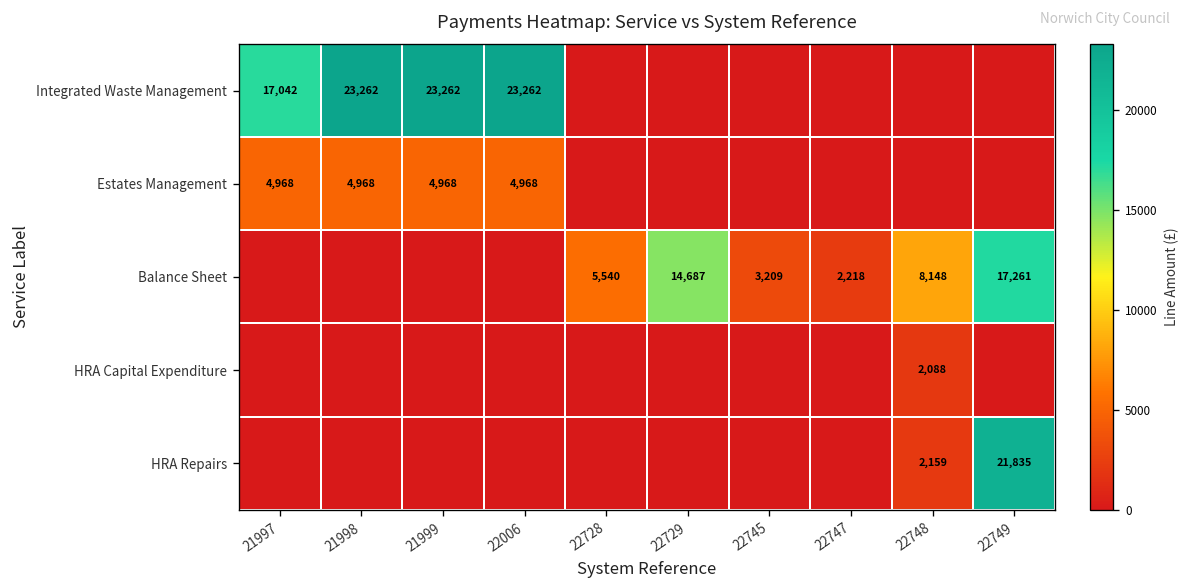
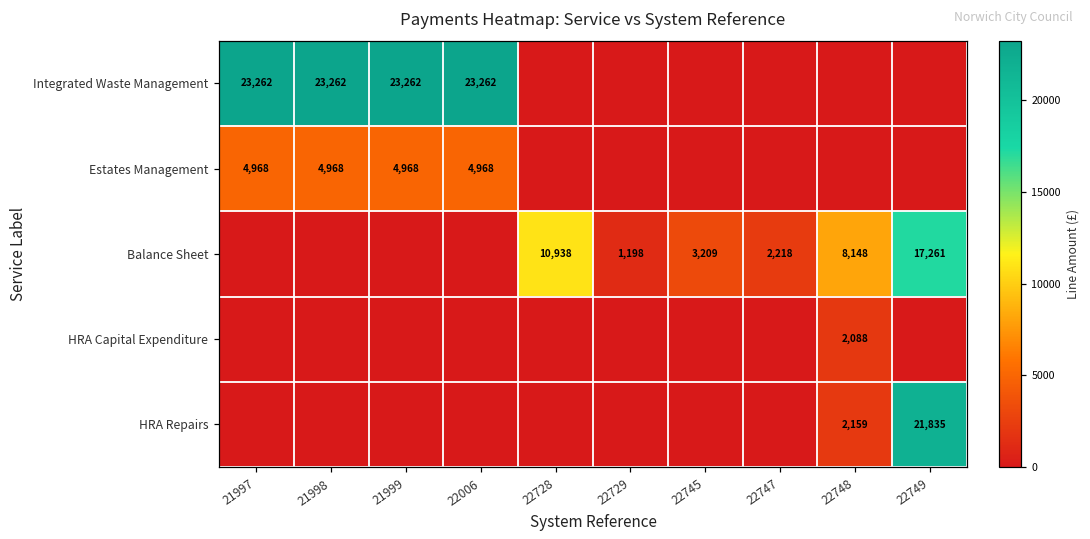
Integrated Waste Management, 21997: 17,042 -> 23,262
Balance Sheet, 22728: 5,540 -> 10,938
Balance Sheet, 22729: 14,687 -> 1,198
